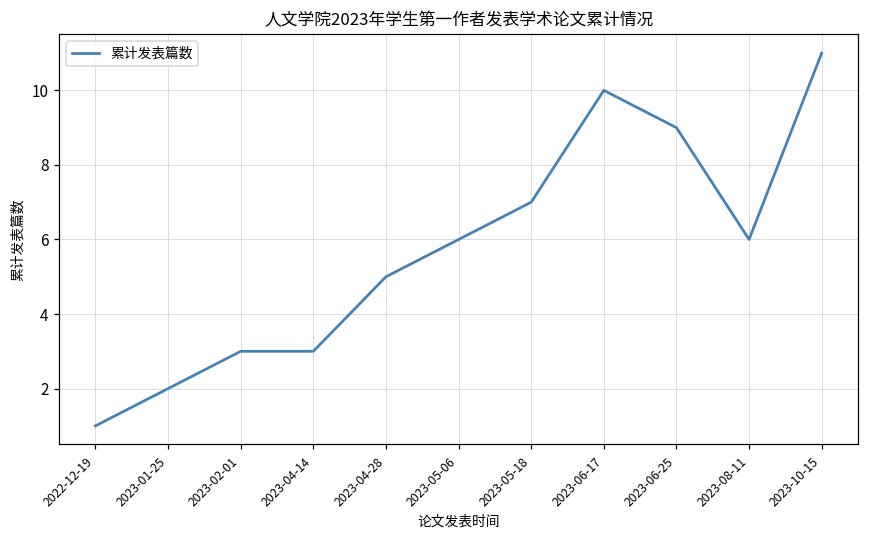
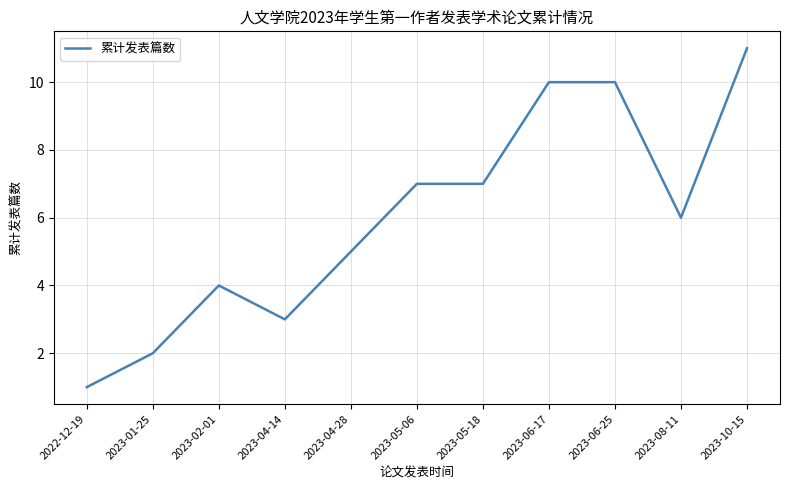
2023-02-01: 3 -> 4
2023-05-06: 6 -> 7
2023-06-25: 9 -> 10
